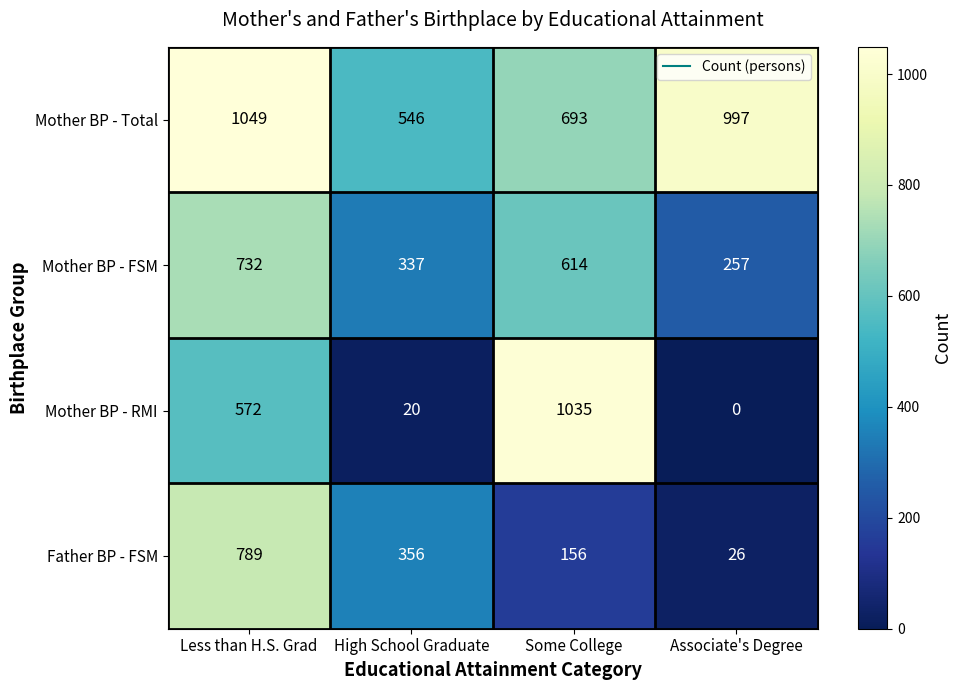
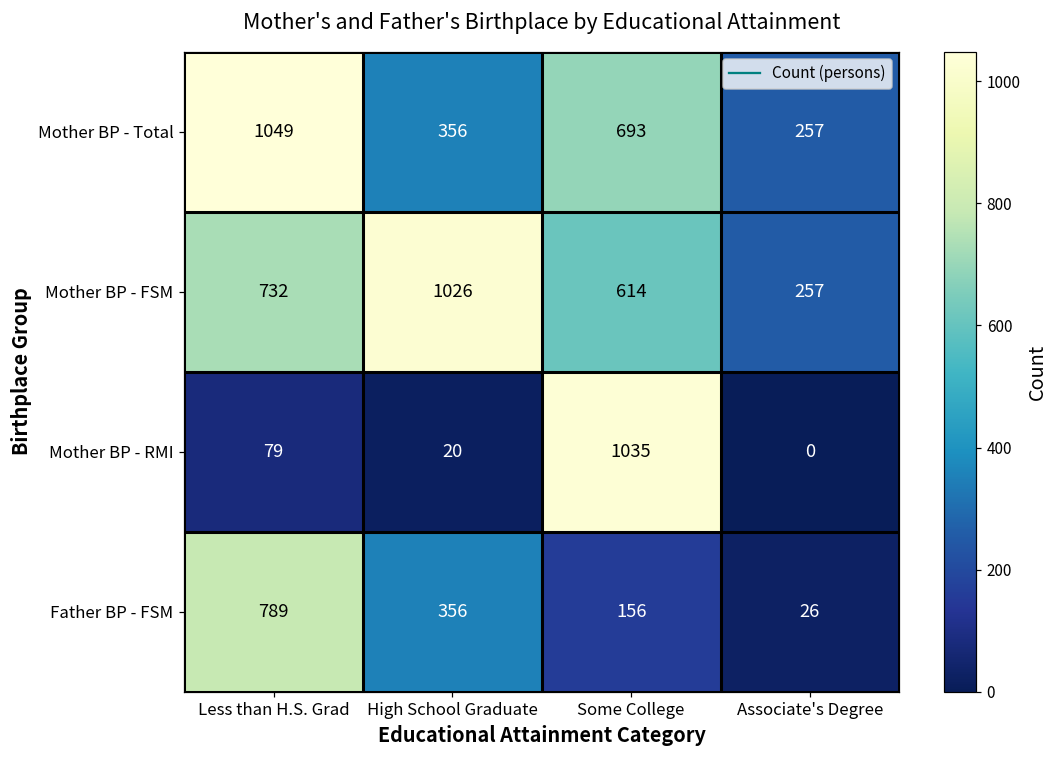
Mother BP - Total, High School Graduate: 546 -> 356
Mother BP - Total, Associate's Degree: 997 -> 257
Mother BP - FSM, High School Graduate: 337 -> 1026
Mother BP - RMI, Less than H.S. Grad: 572 -> 79
